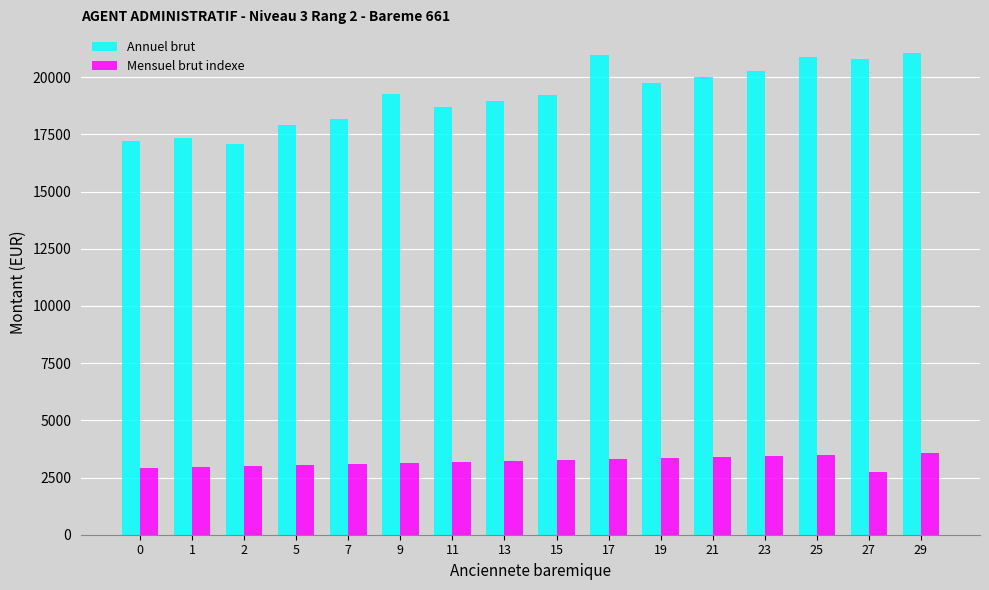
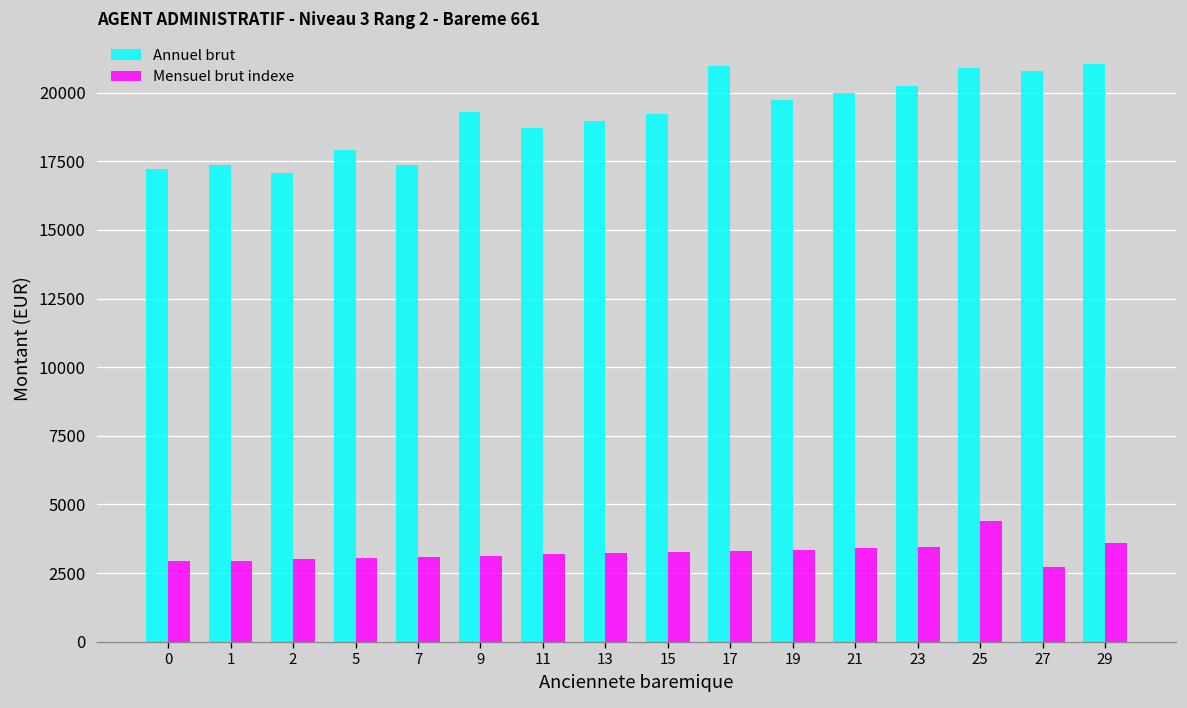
Annuel brut, 7: 18200 -> 17400
Mensuel brut indexe, 25: 3500 -> 4400
